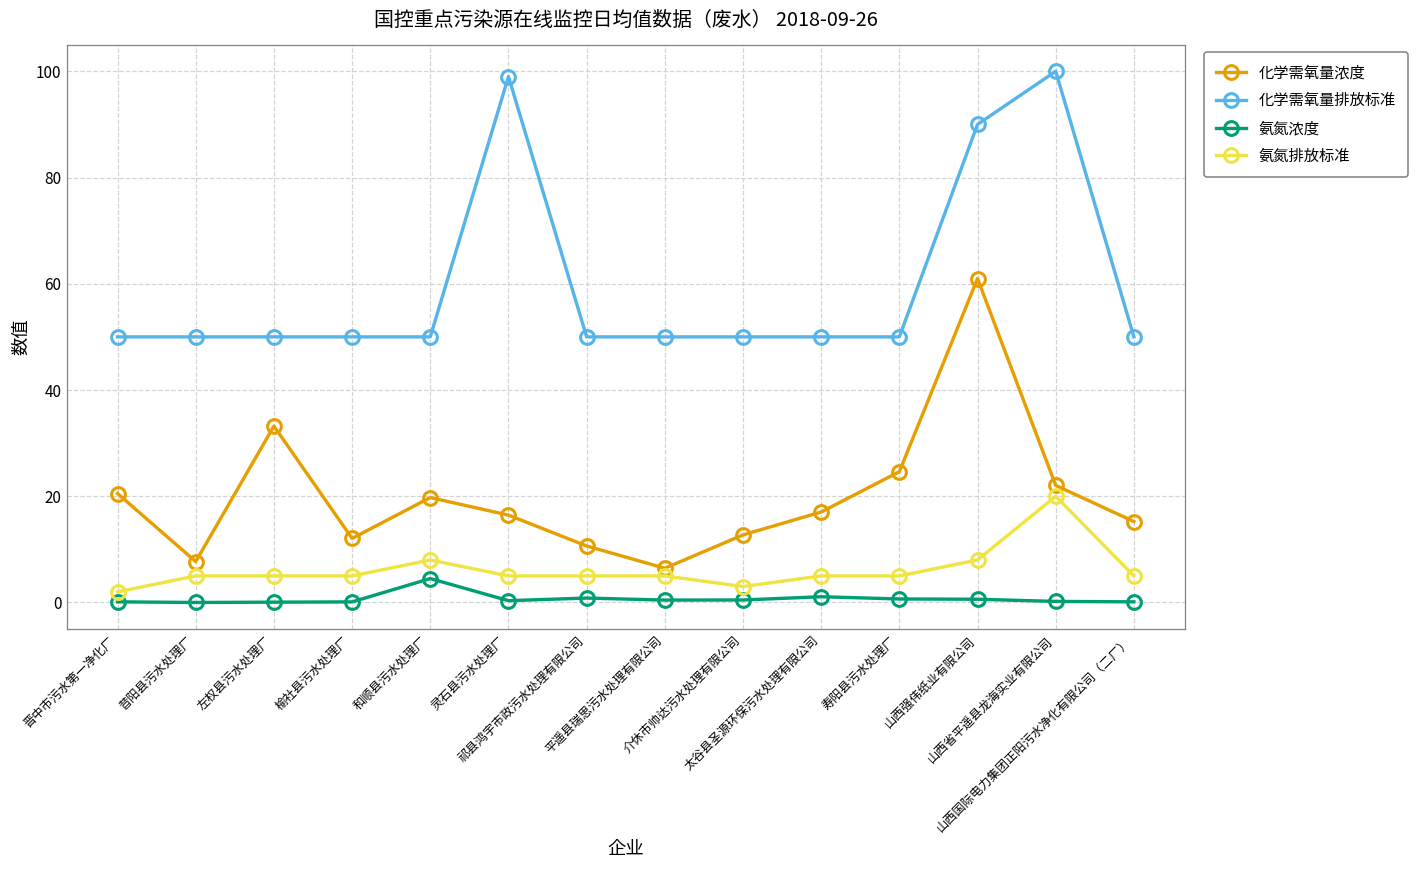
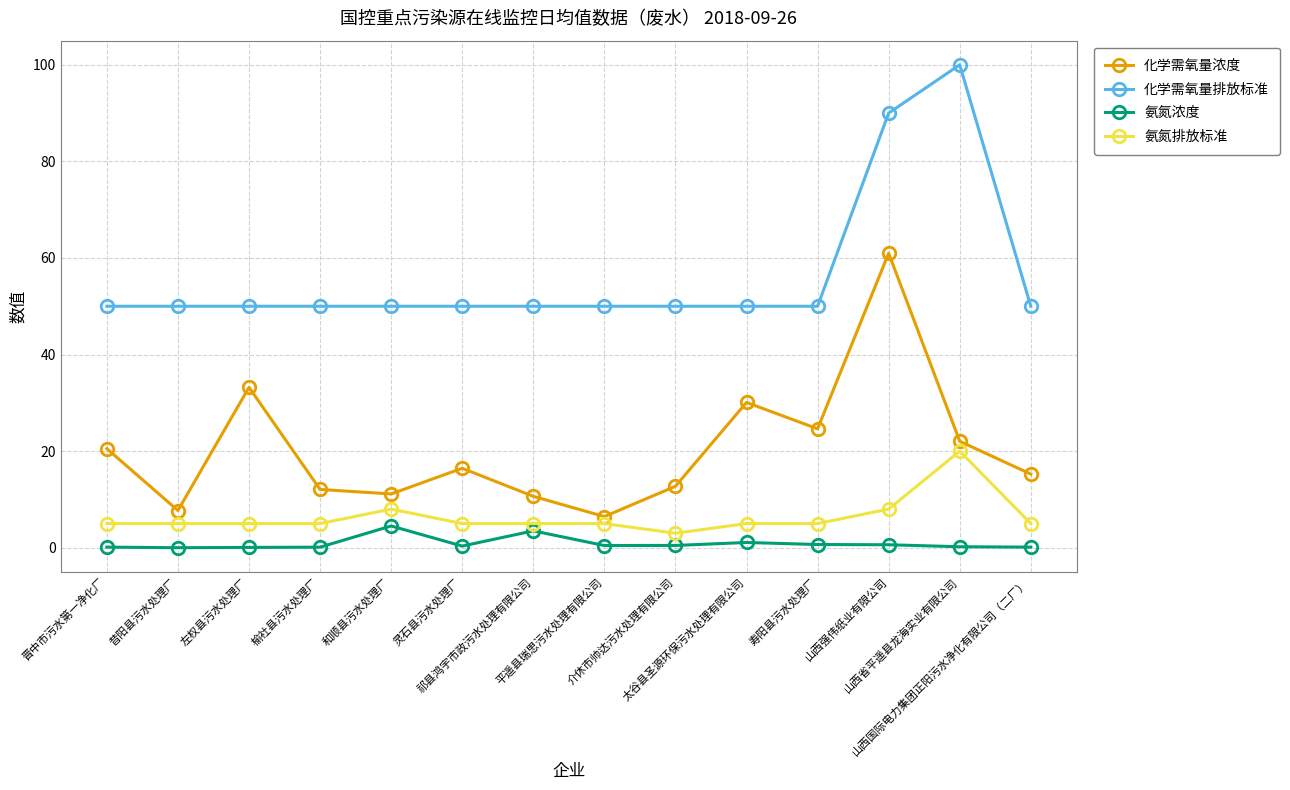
氨氮排放标准, 晋中市污水第一净化厂: 2 -> 5
化学需氧量浓度, 和顺县污水处理厂: 20 -> 11
化学需氧量排放标准, 灵石县污水处理厂: 99 -> 50
氨氮浓度, 祁县鸿宇市政污水处理有限公司: 1 -> 3
化学需氧量浓度, 太谷县圣源环保污水处理有限公司: 17 -> 30
